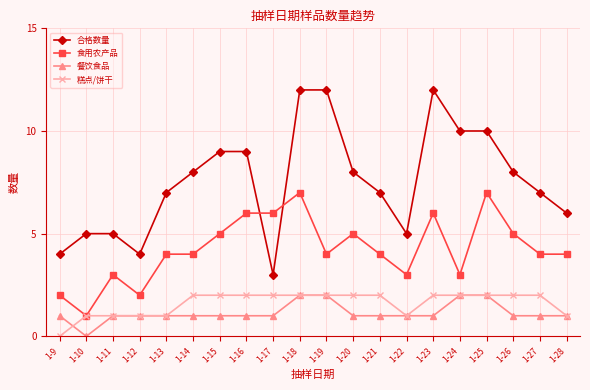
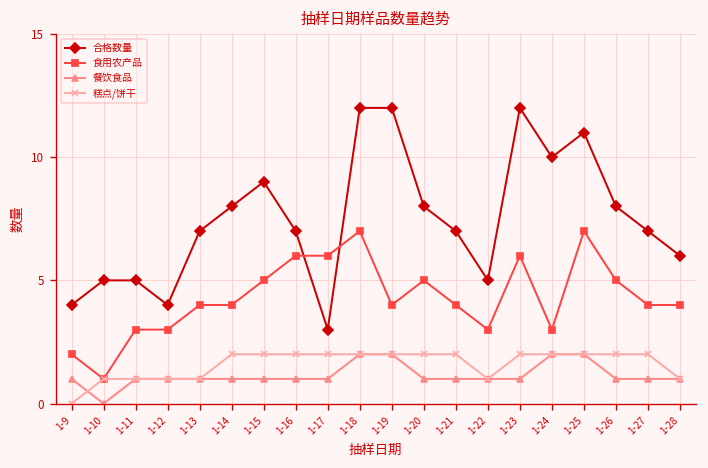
食用农产品, 1-12: 2 -> 3
合格数量, 1-16: 9 -> 7
合格数量, 1-25: 10 -> 11
